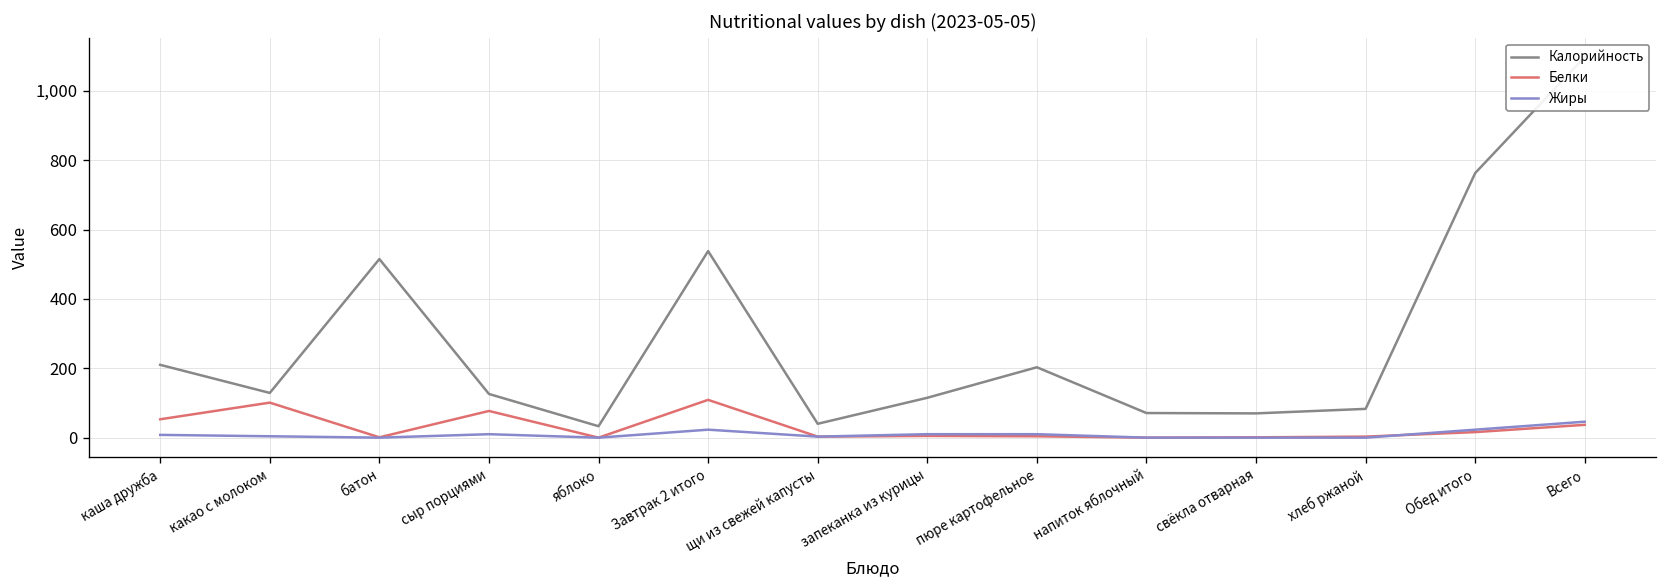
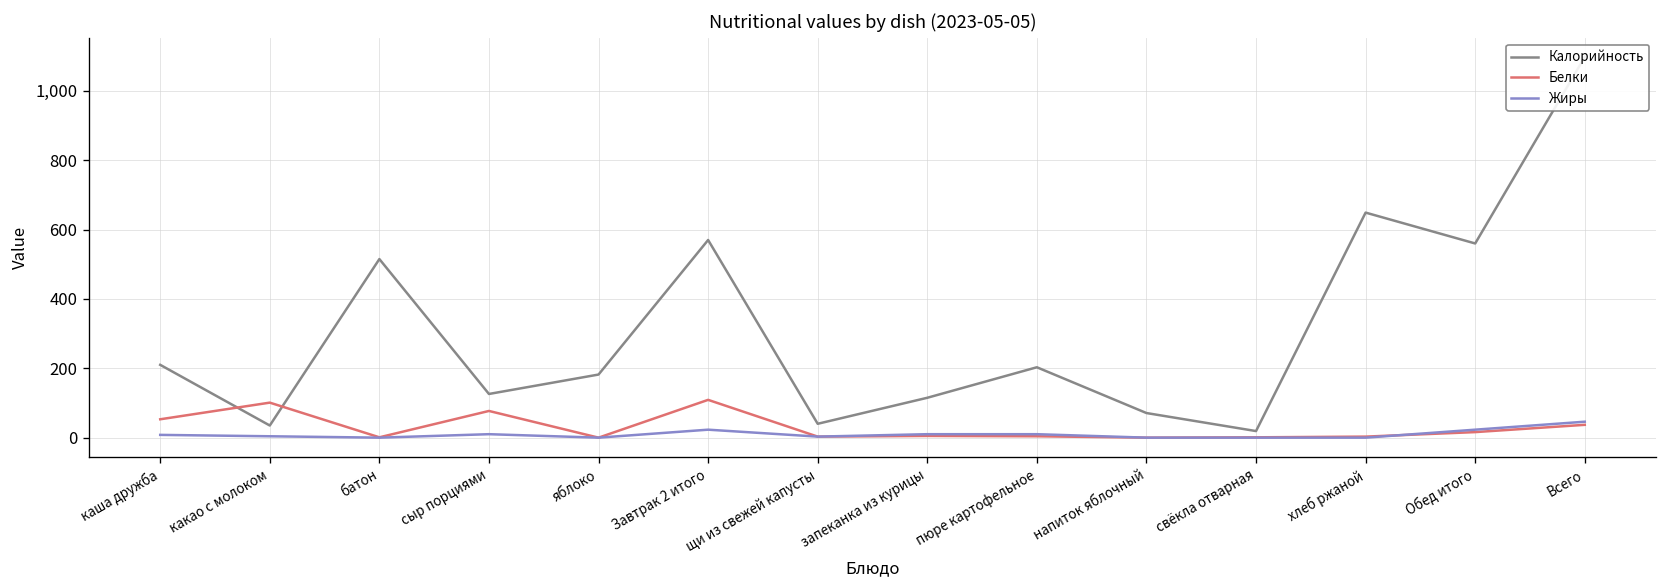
Калорийность, какао с молоком: 130 -> 40
Калорийность, яблоко: 30 -> 180
Калорийность, Завтрак 2 итого: 540 -> 570
Калорийность, свёкла отварная: 70 -> 20
Калорийность, хлеб ржаной: 80 -> 650
Калорийность, Обед итого: 760 -> 560
